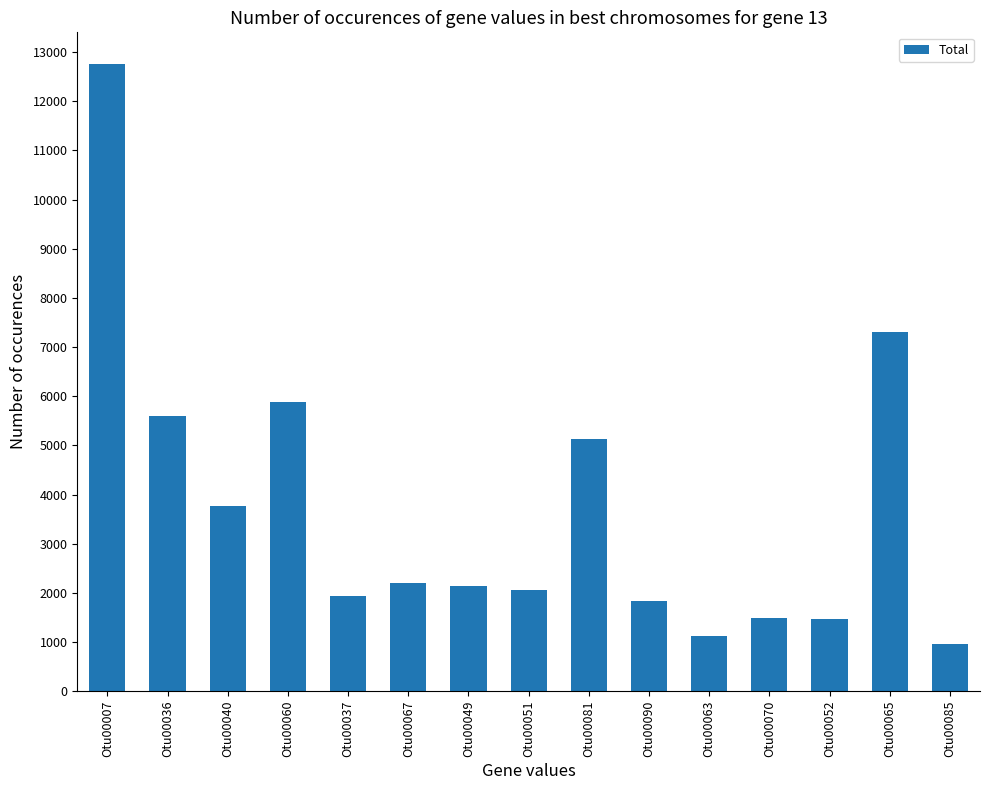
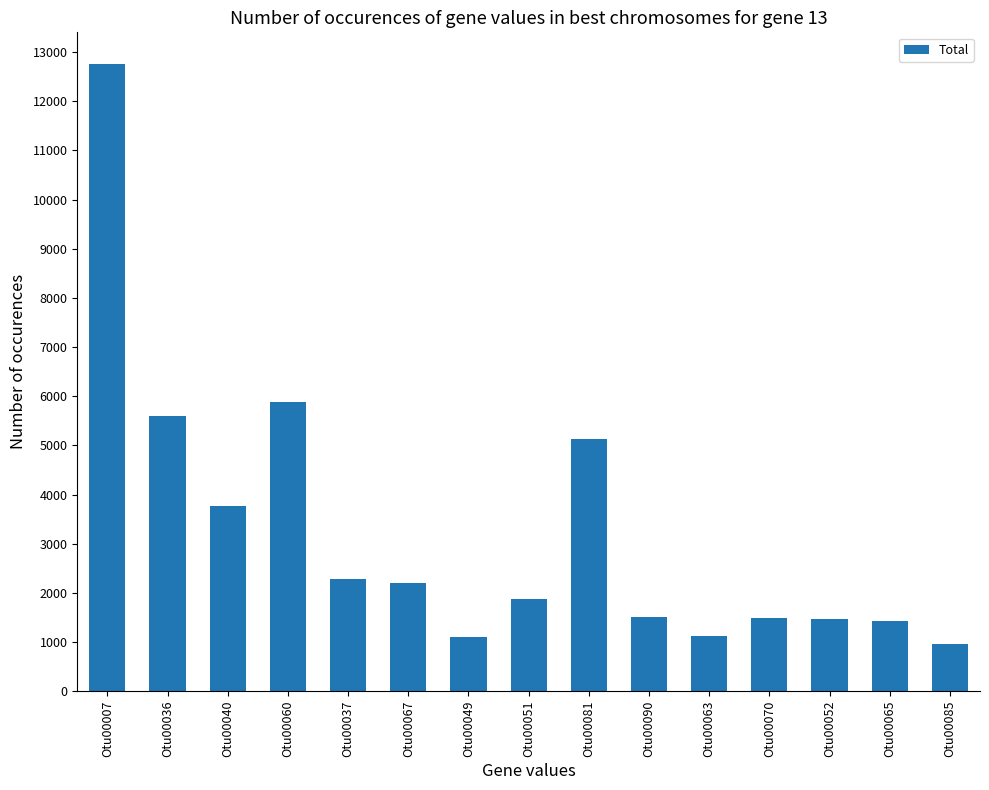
Otu00037: 1900 -> 2300
Otu00049: 2200 -> 1100
Otu00051: 2100 -> 1900
Otu00090: 1800 -> 1500
Otu00065: 7300 -> 1400
